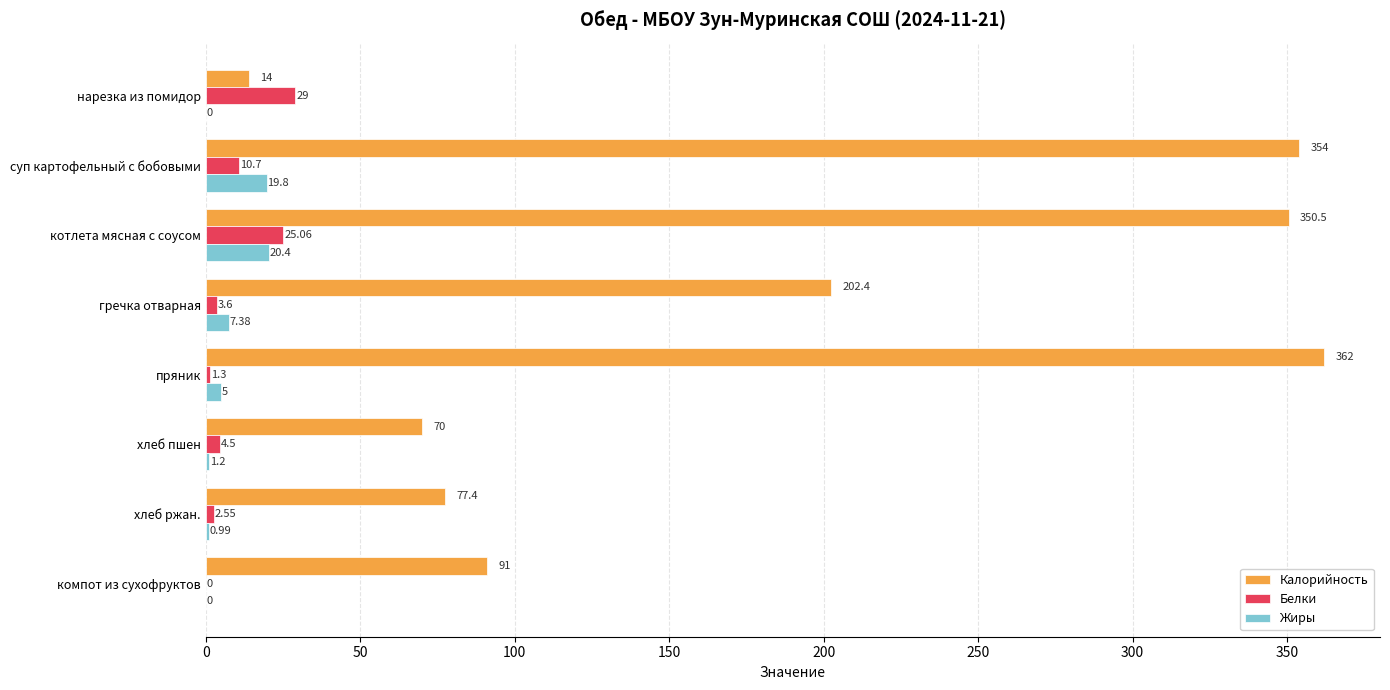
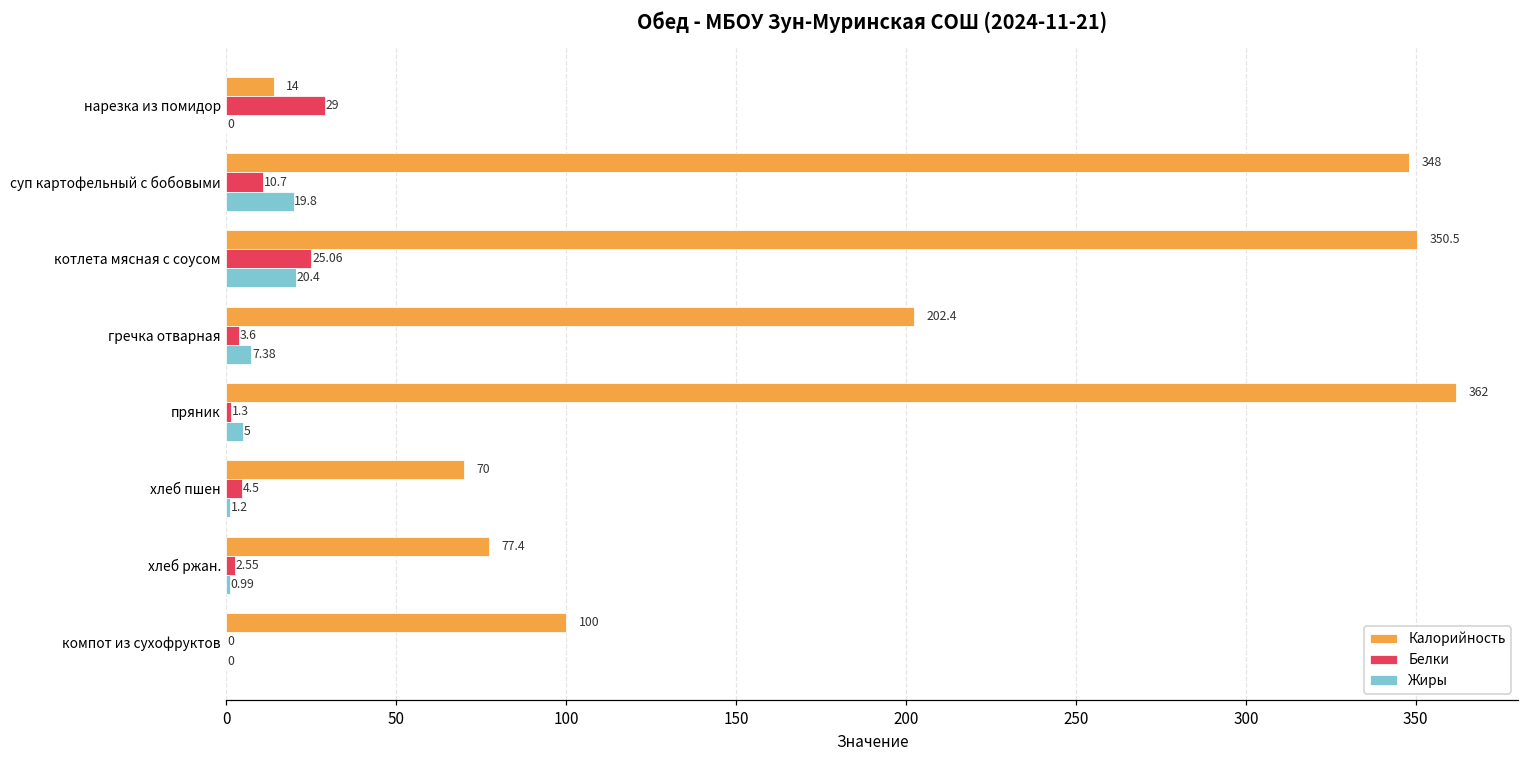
Калорийность, суп картофельный с бобовыми: 354 -> 348
Калорийность, компот из сухофруктов: 91 -> 100
